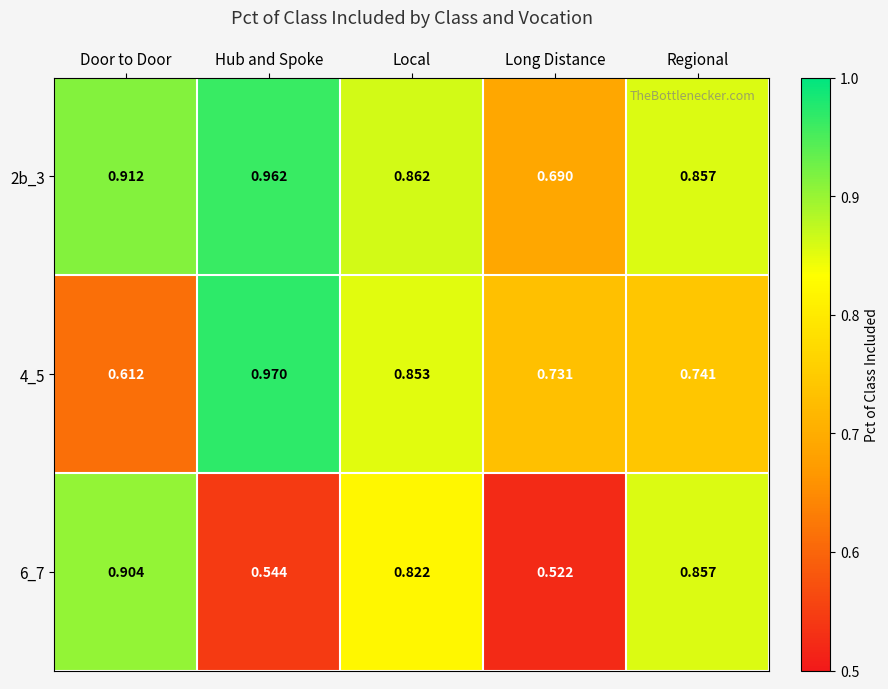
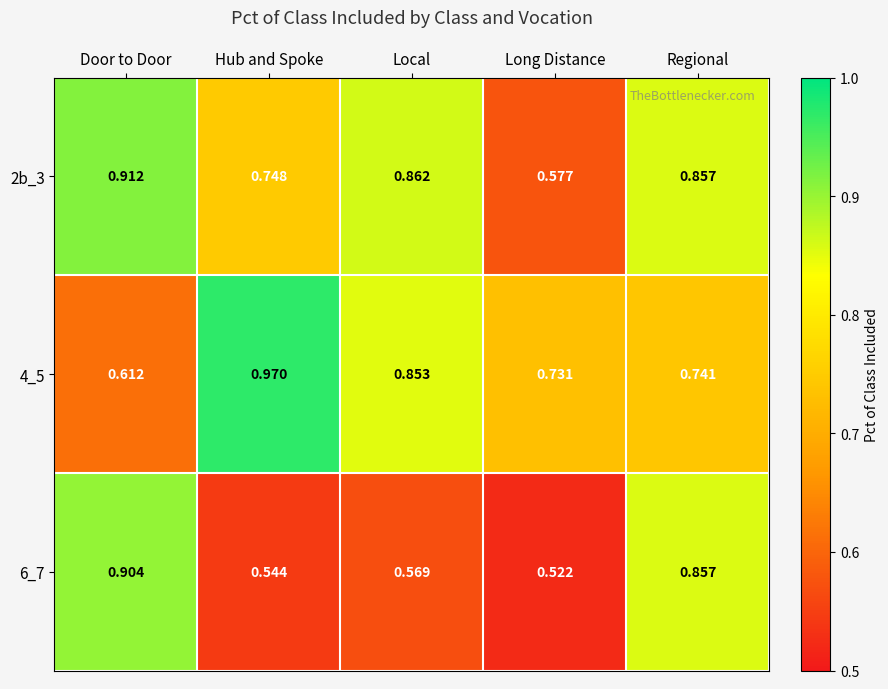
2b_3, Hub and Spoke: 0.962 -> 0.748
2b_3, Long Distance: 0.690 -> 0.577
6_7, Local: 0.822 -> 0.569
